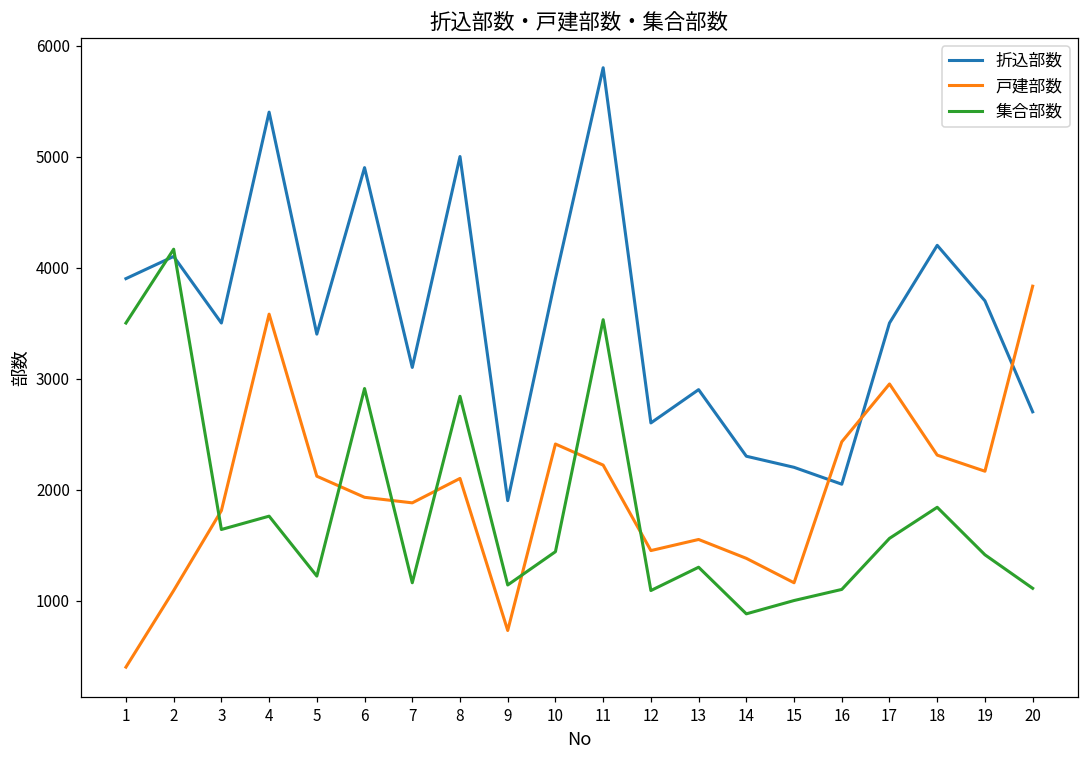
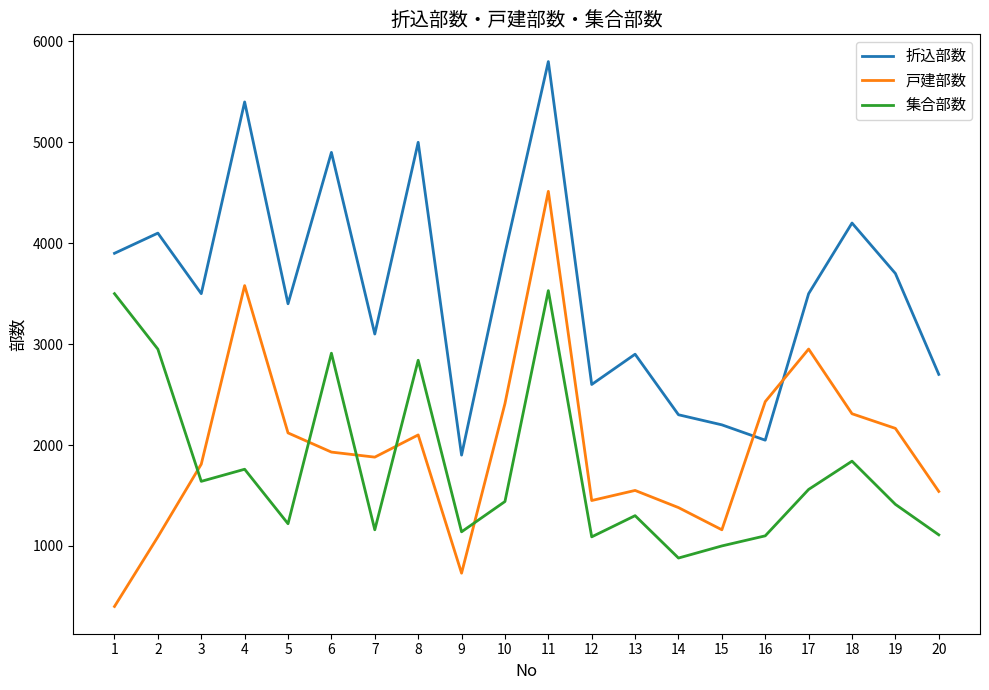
集合部数, 2: 4170 -> 2950
戸建部数, 11: 2220 -> 4510
戸建部数, 20: 3830 -> 1540
